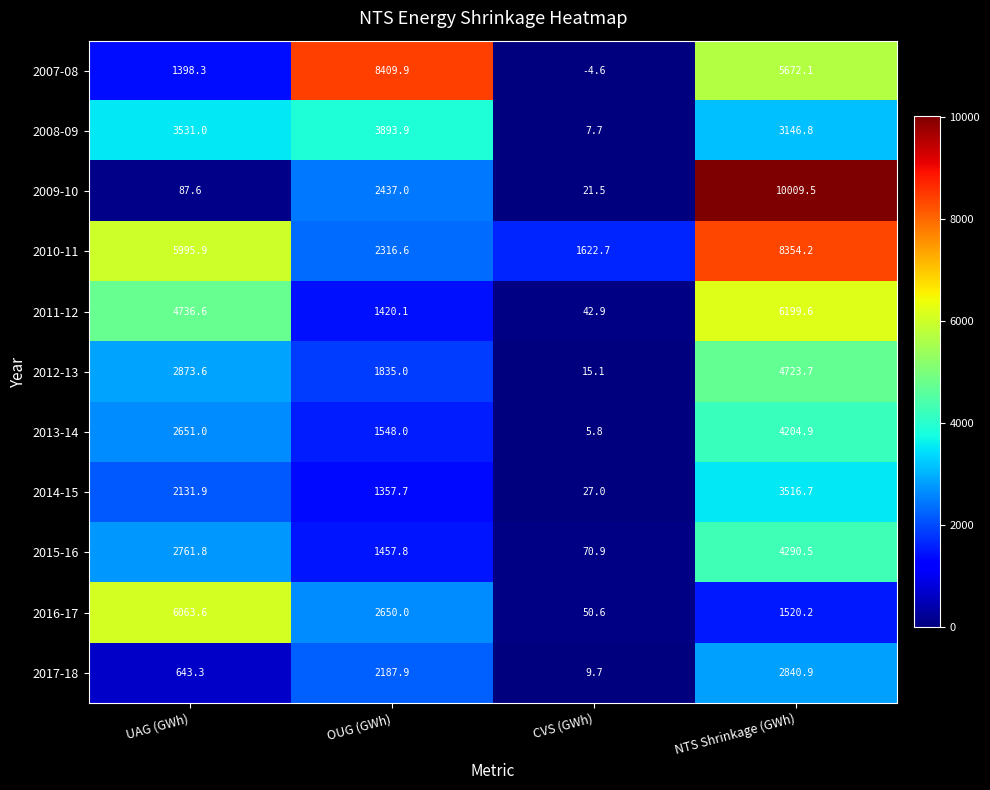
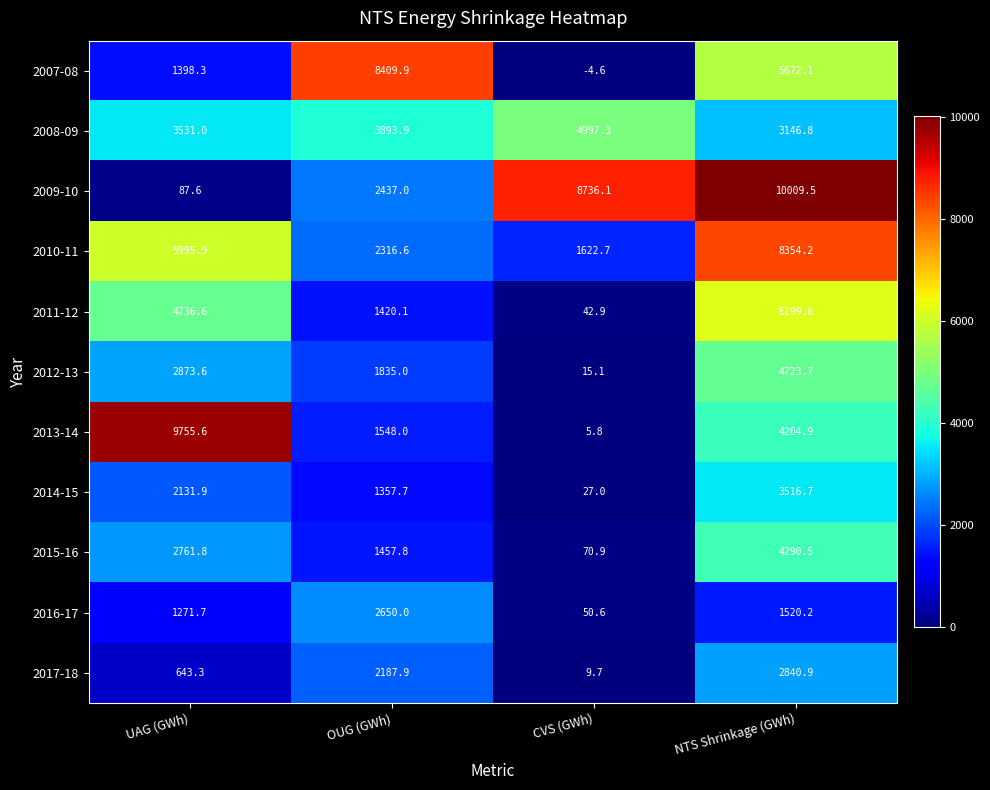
2008-09, CVS (GWh): 7.7 -> 4997.3
2009-10, CVS (GWh): 21.5 -> 8736.1
2013-14, UAG (GWh): 2651.0 -> 9755.6
2016-17, UAG (GWh): 6063.6 -> 1271.7
